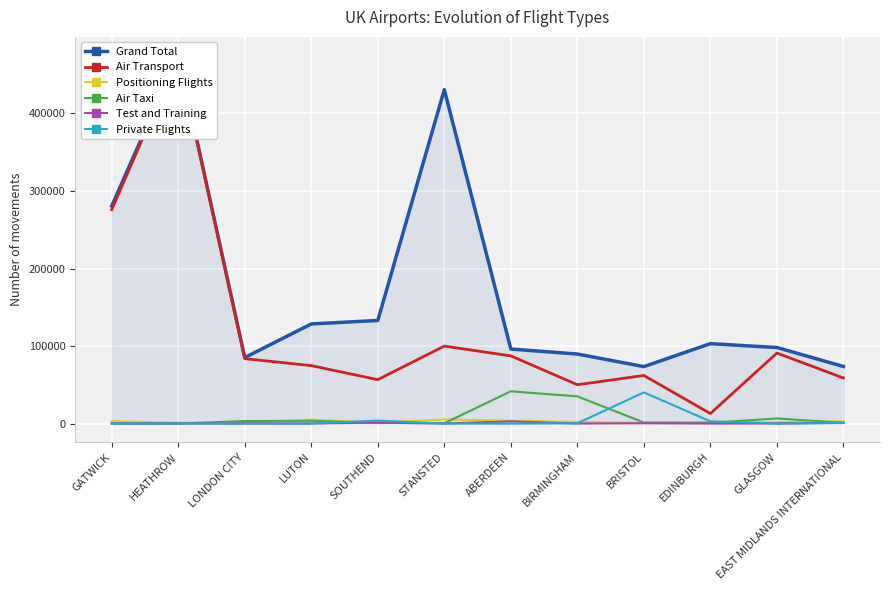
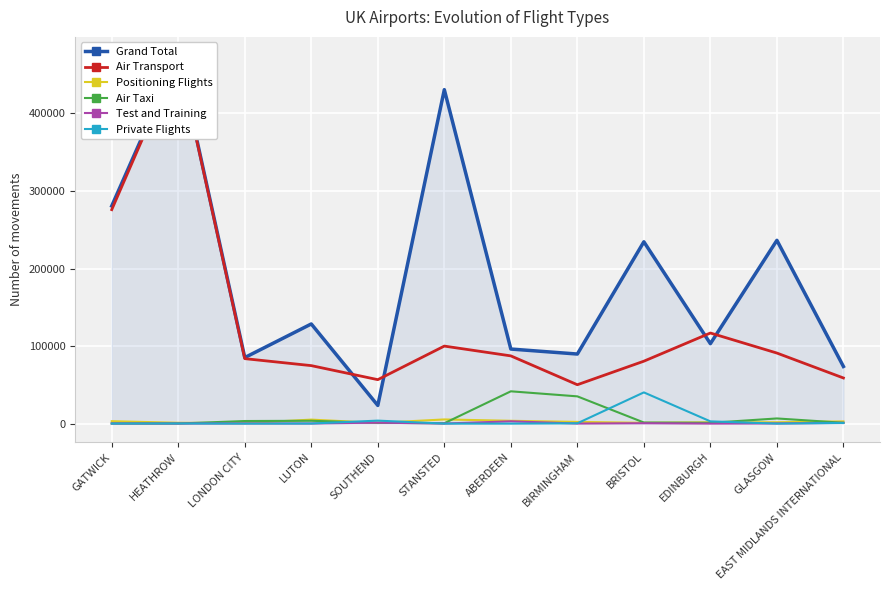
Grand Total, SOUTHEND: 130000 -> 20000
Grand Total, BRISTOL: 70000 -> 230000
Air Transport, BRISTOL: 60000 -> 80000
Air Transport, EDINBURGH: 10000 -> 120000
Grand Total, GLASGOW: 100000 -> 240000
